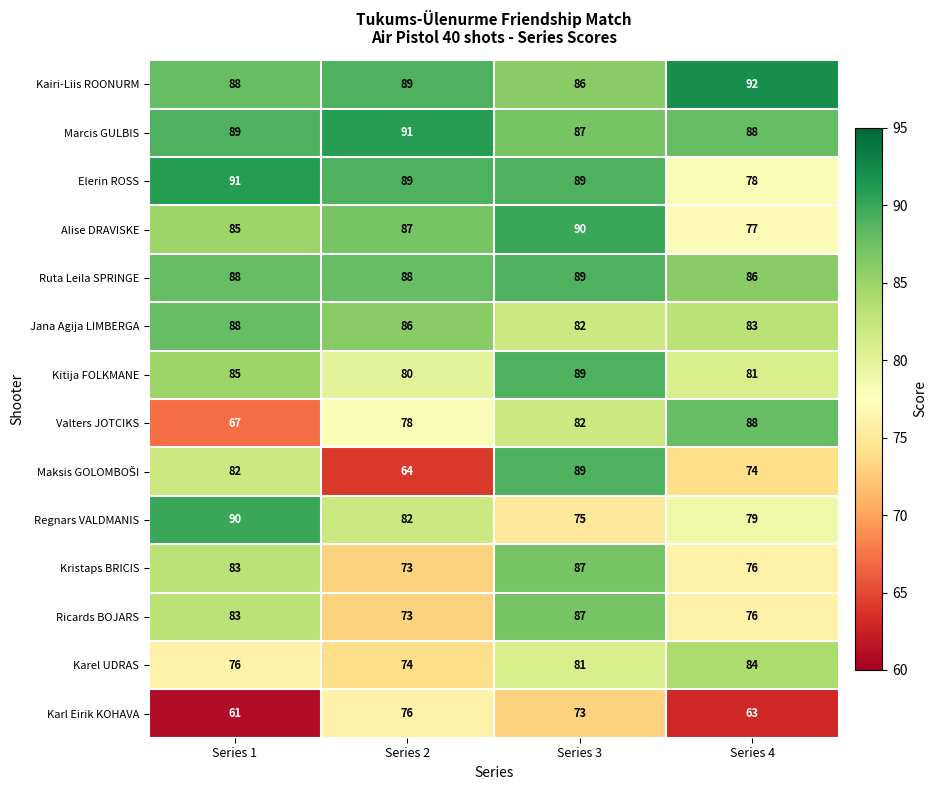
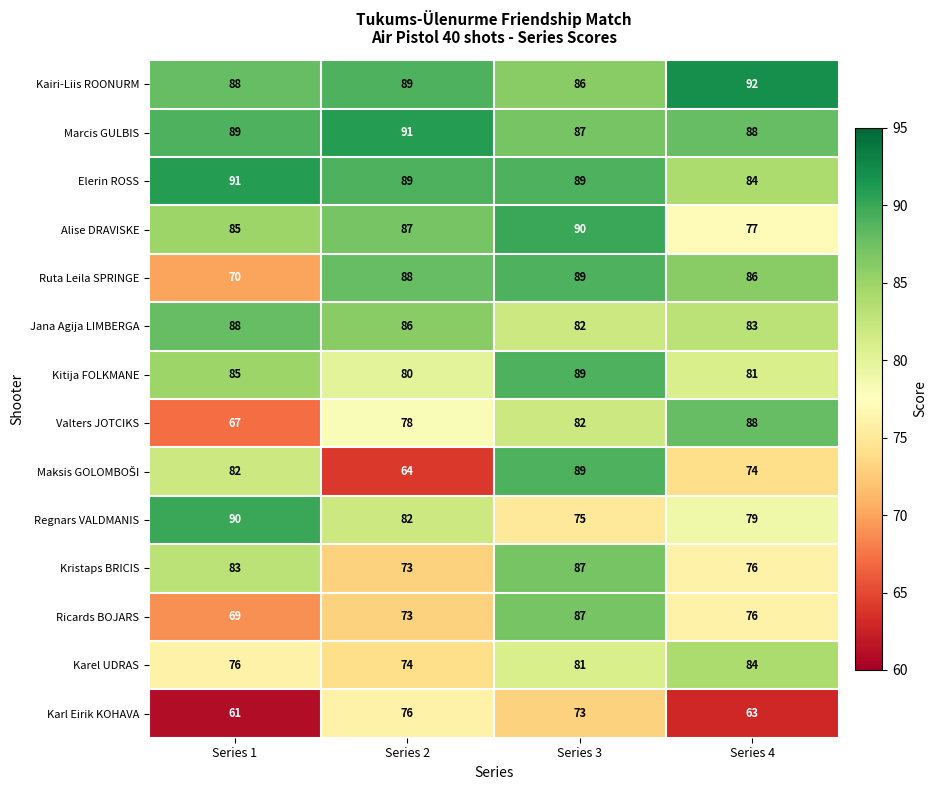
Elerin ROSS, Series 4: 78 -> 84
Ruta Leila SPRINGE, Series 1: 88 -> 70
Ricards BOJARS, Series 1: 83 -> 69
